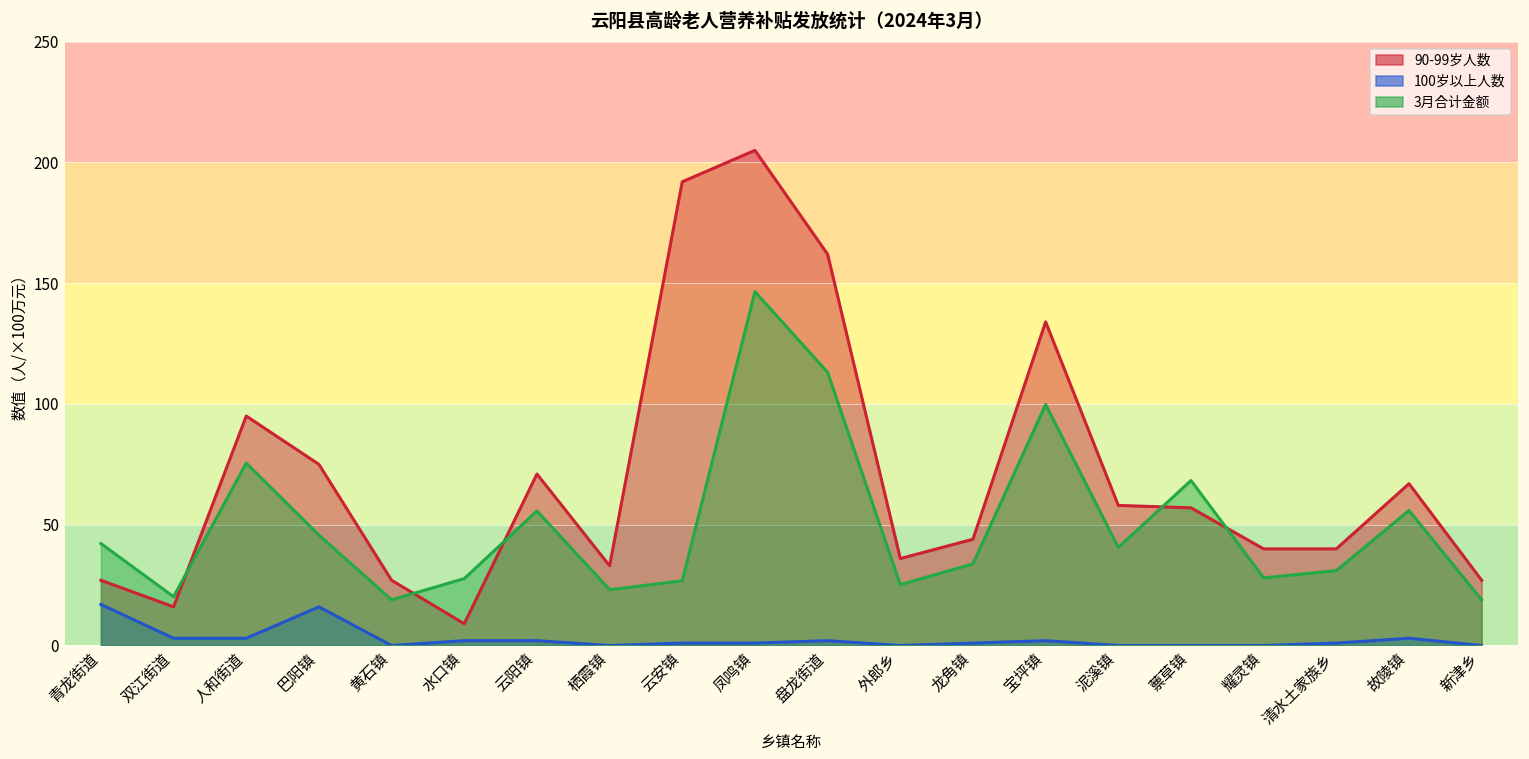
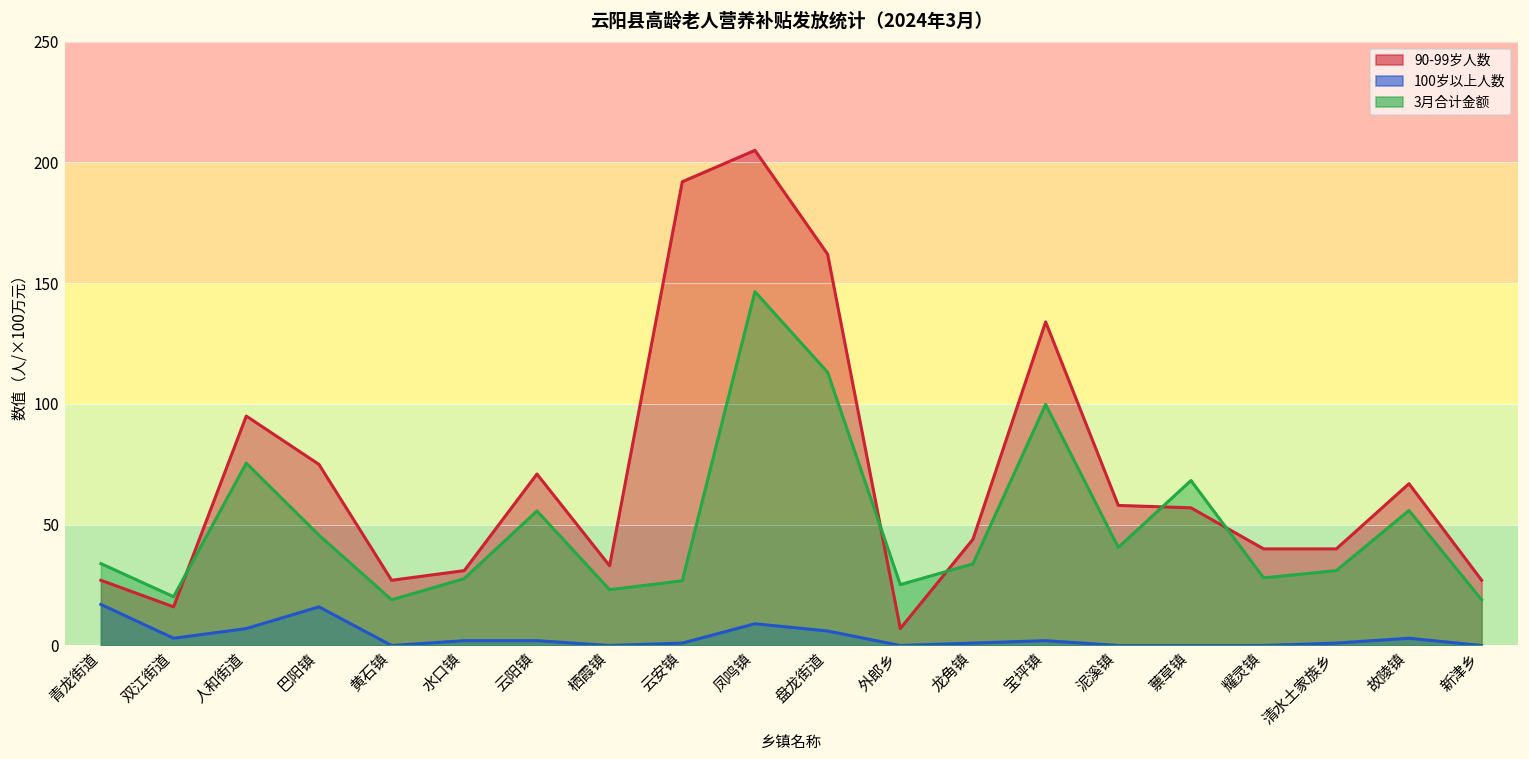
3月合计金额, 青龙街道: 42 -> 34
100岁以上人数, 人和街道: 3 -> 7
90-99岁人数, 水口镇: 9 -> 31
100岁以上人数, 凤鸣镇: 1 -> 9
100岁以上人数, 盘龙街道: 2 -> 6
90-99岁人数, 外郎乡: 36 -> 7
